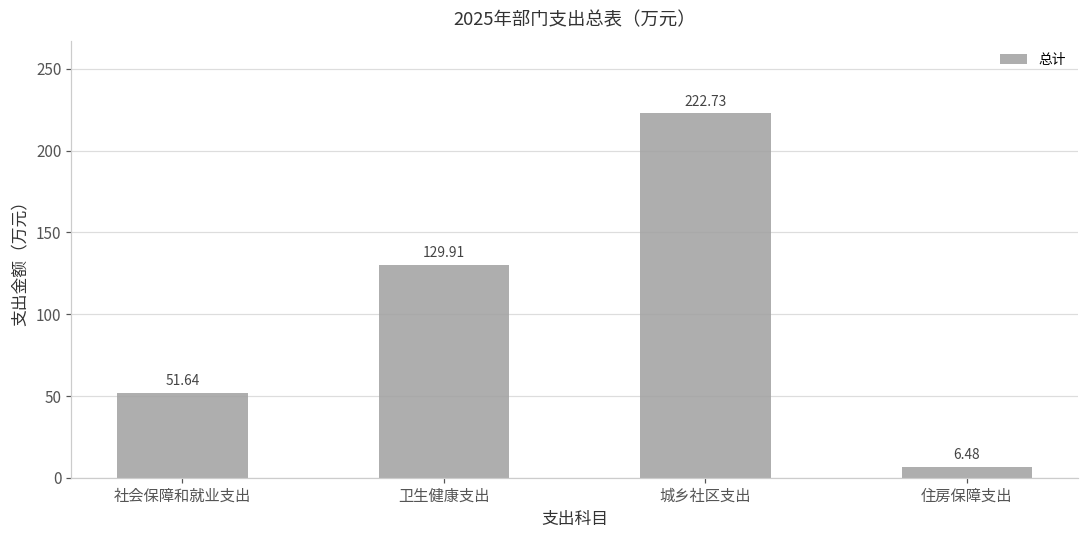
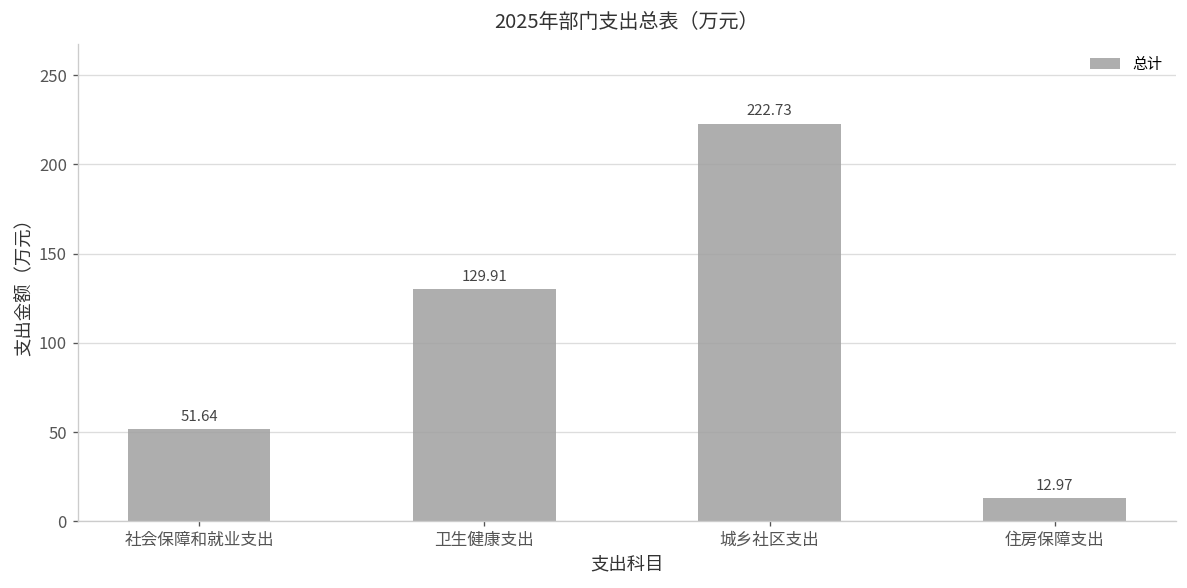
住房保障支出: 6.48 -> 12.97
